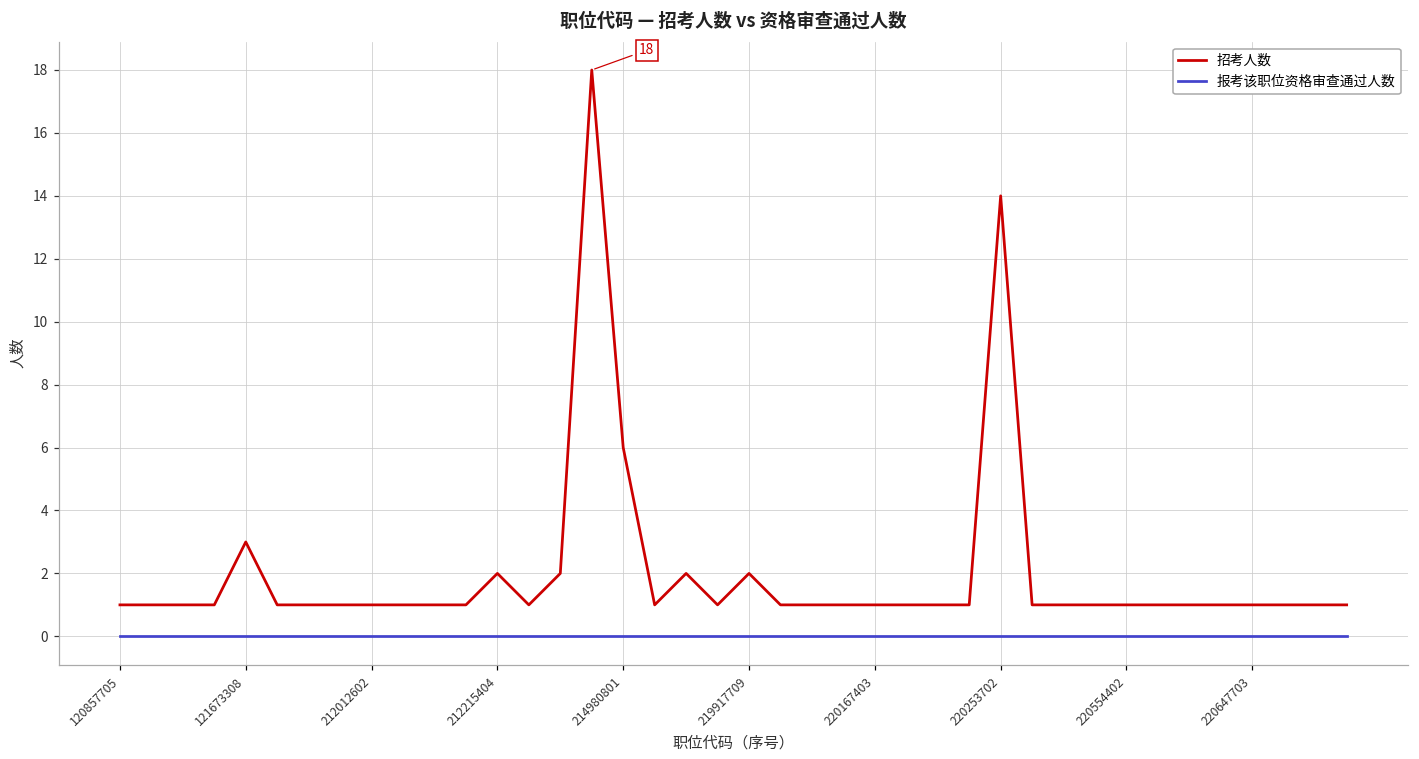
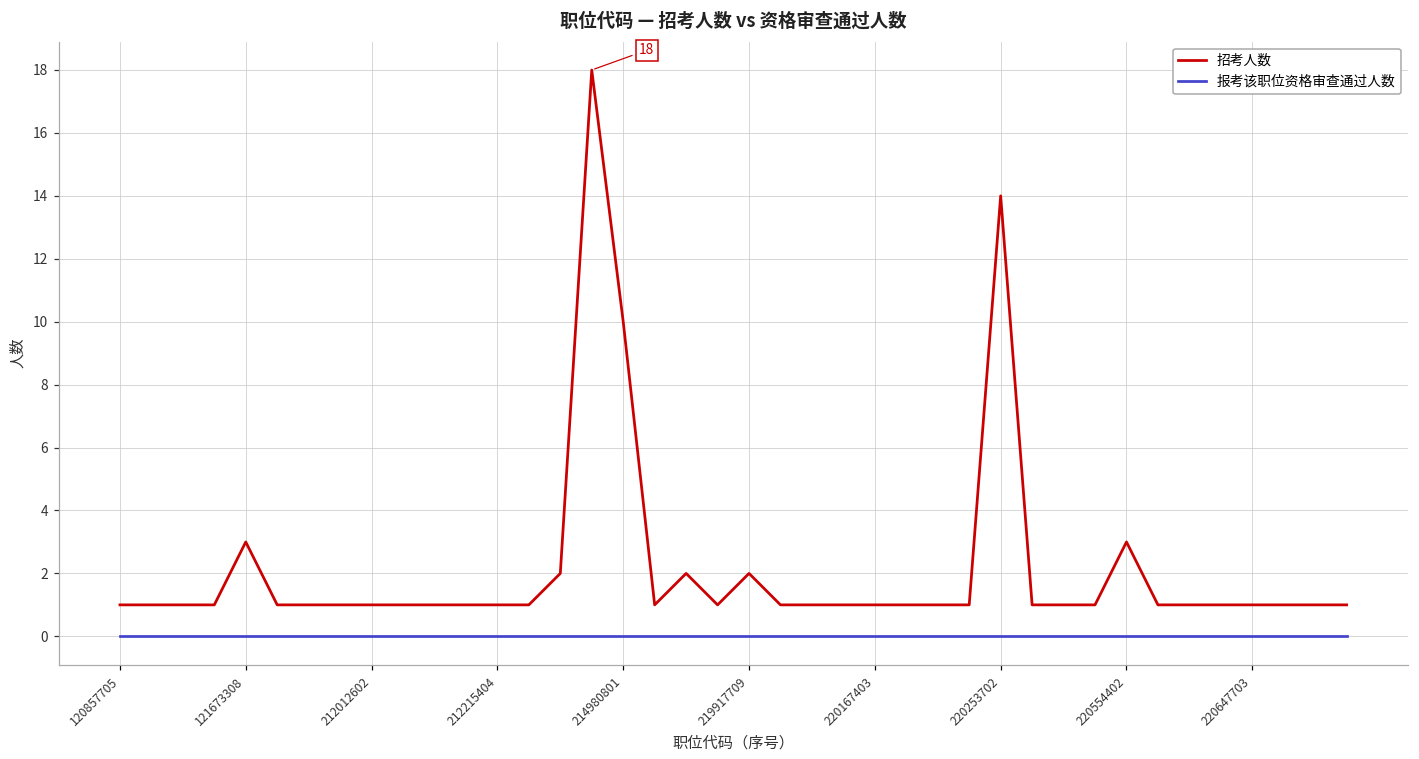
招考人数, 212215404: 2 -> 1
招考人数, 214980801: 6 -> 10
招考人数, 220554402: 1 -> 3
